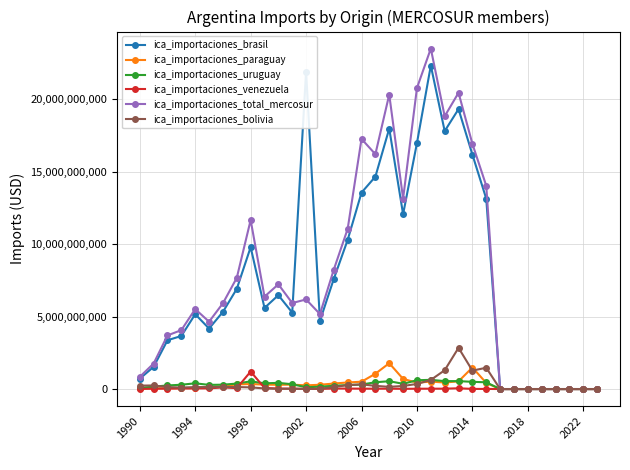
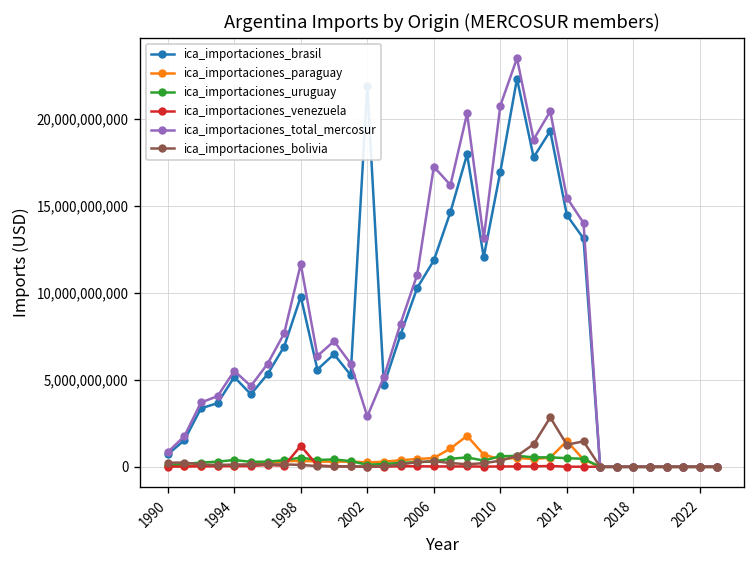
ica_importaciones_total_mercosur, 2002: 6,200,000,000 -> 2,900,000,000
ica_importaciones_brasil, 2006: 13,600,000,000 -> 11,900,000,000
ica_importaciones_brasil, 2014: 16,200,000,000 -> 14,500,000,000
ica_importaciones_total_mercosur, 2014: 16,900,000,000 -> 15,500,000,000
